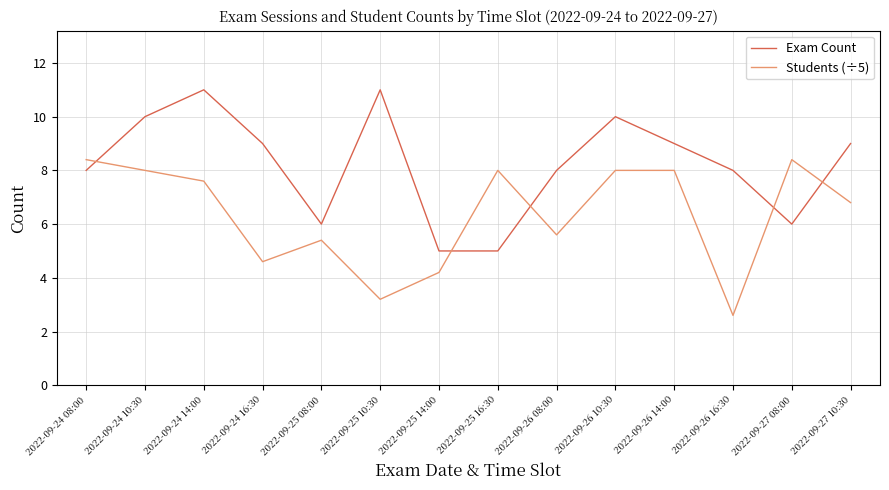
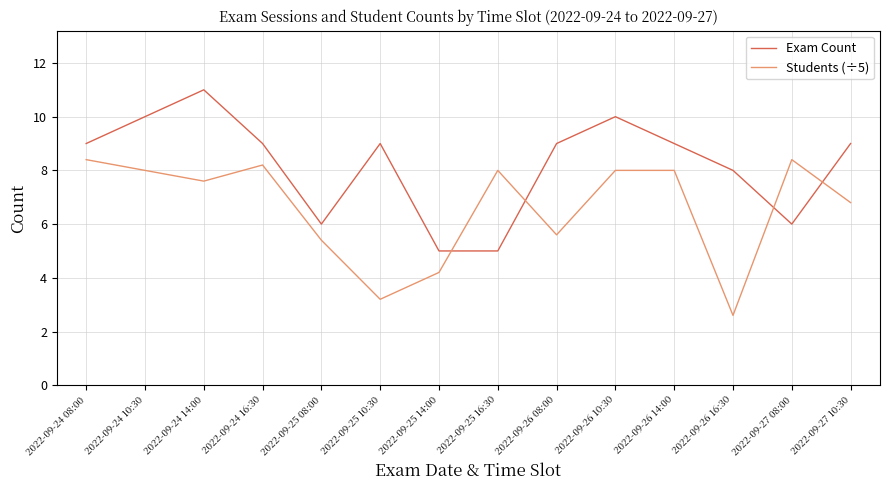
Exam Count, 2022-09-24 08:00: 8 -> 9
Students (÷5), 2022-09-24 16:30: 4.6 -> 8.2
Exam Count, 2022-09-25 10:30: 11 -> 9
Exam Count, 2022-09-26 08:00: 8 -> 9
